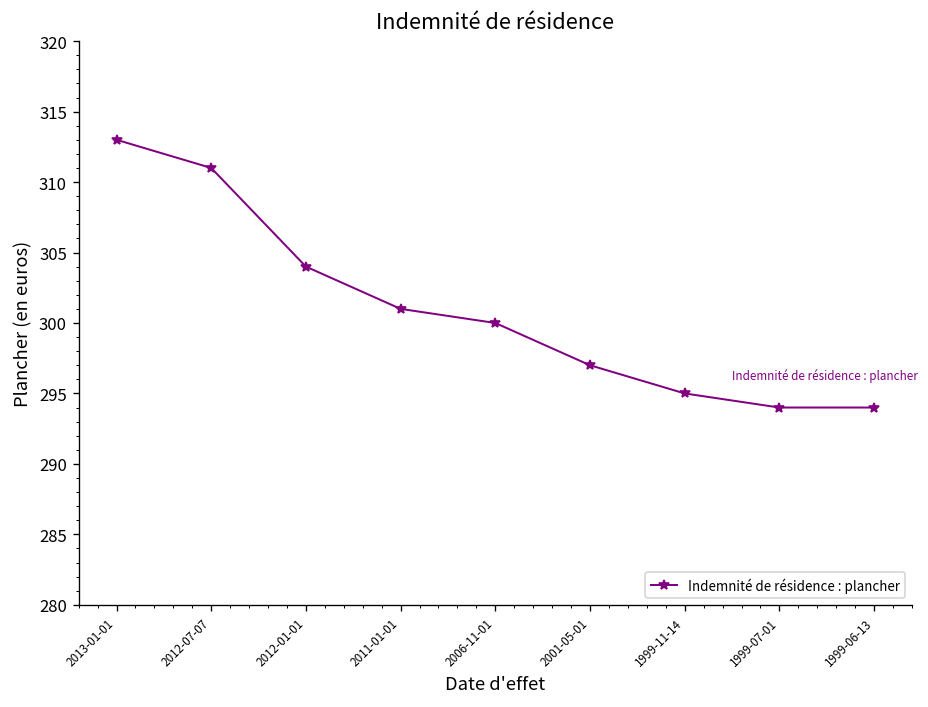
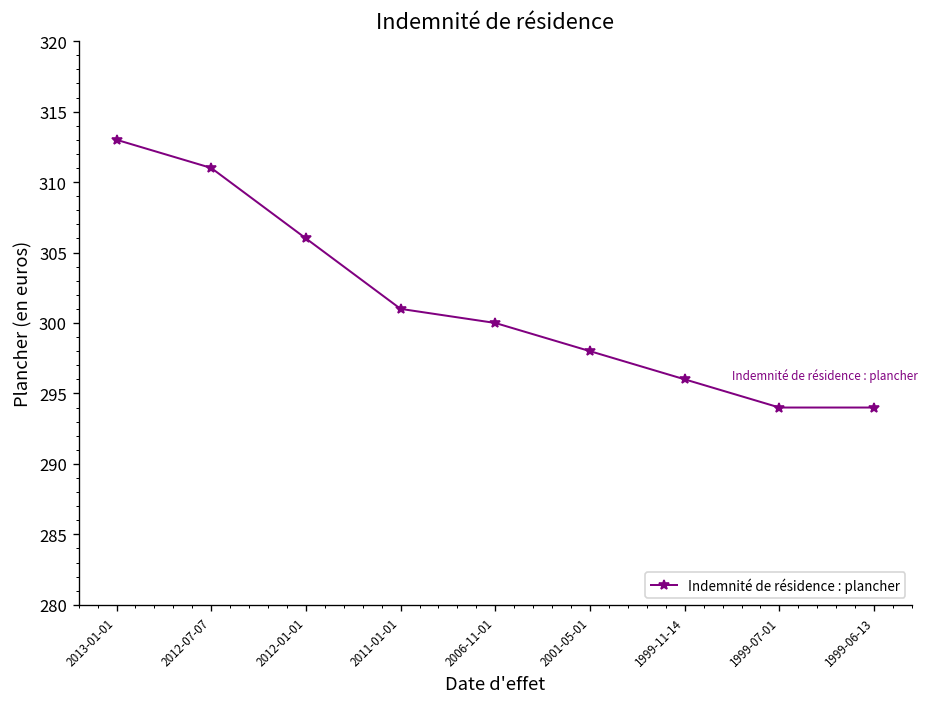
2012-01-01: 304 -> 306
2001-05-01: 297 -> 298
1999-11-14: 295 -> 296
